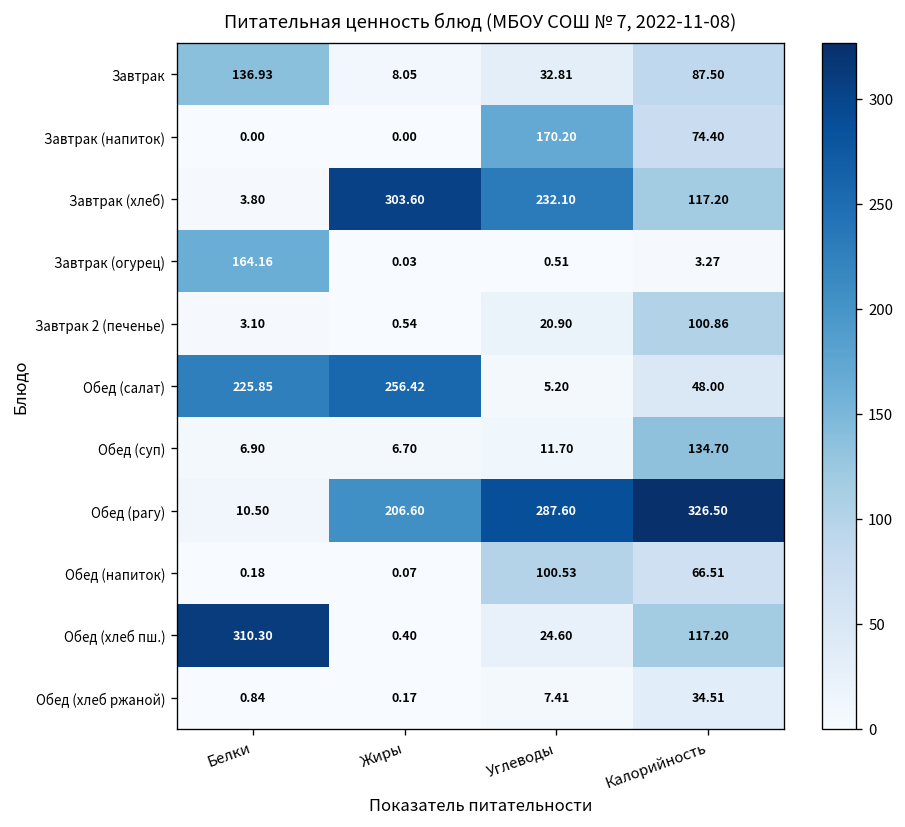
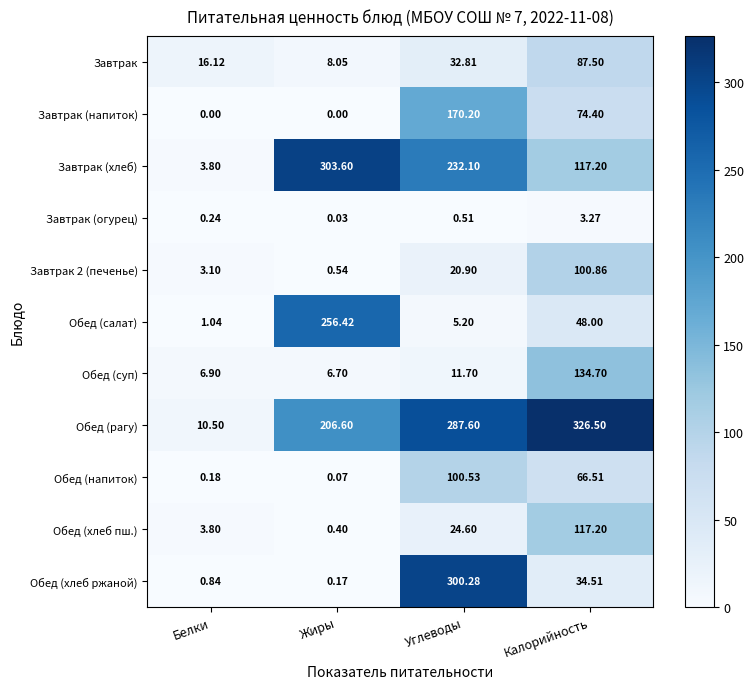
Завтрак, Белки: 136.93 -> 16.12
Завтрак (огурец), Белки: 164.16 -> 0.24
Обед (салат), Белки: 225.85 -> 1.04
Обед (хлеб пш.), Белки: 310.30 -> 3.80
Обед (хлеб ржаной), Углеводы: 7.41 -> 300.28
